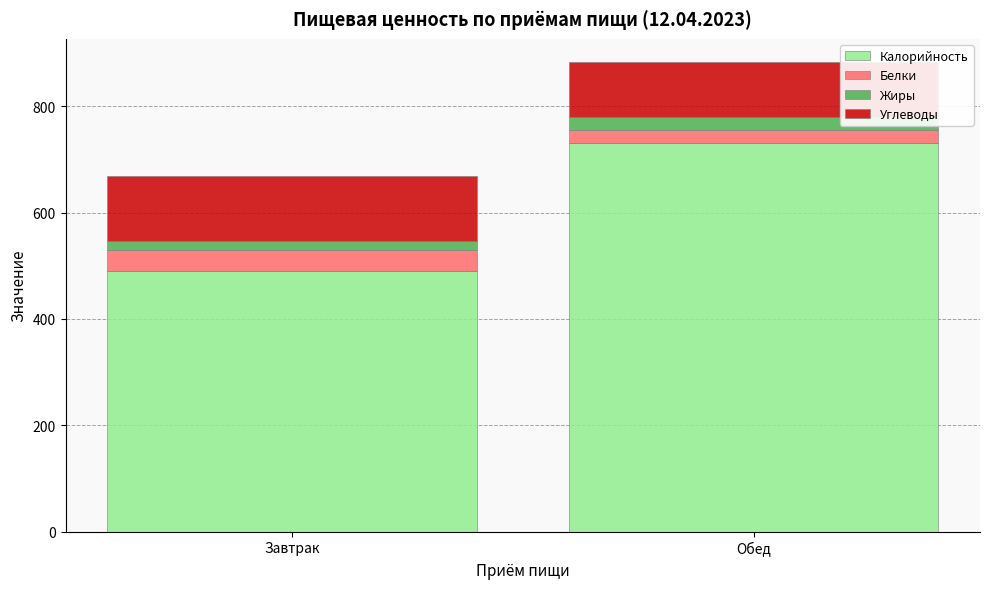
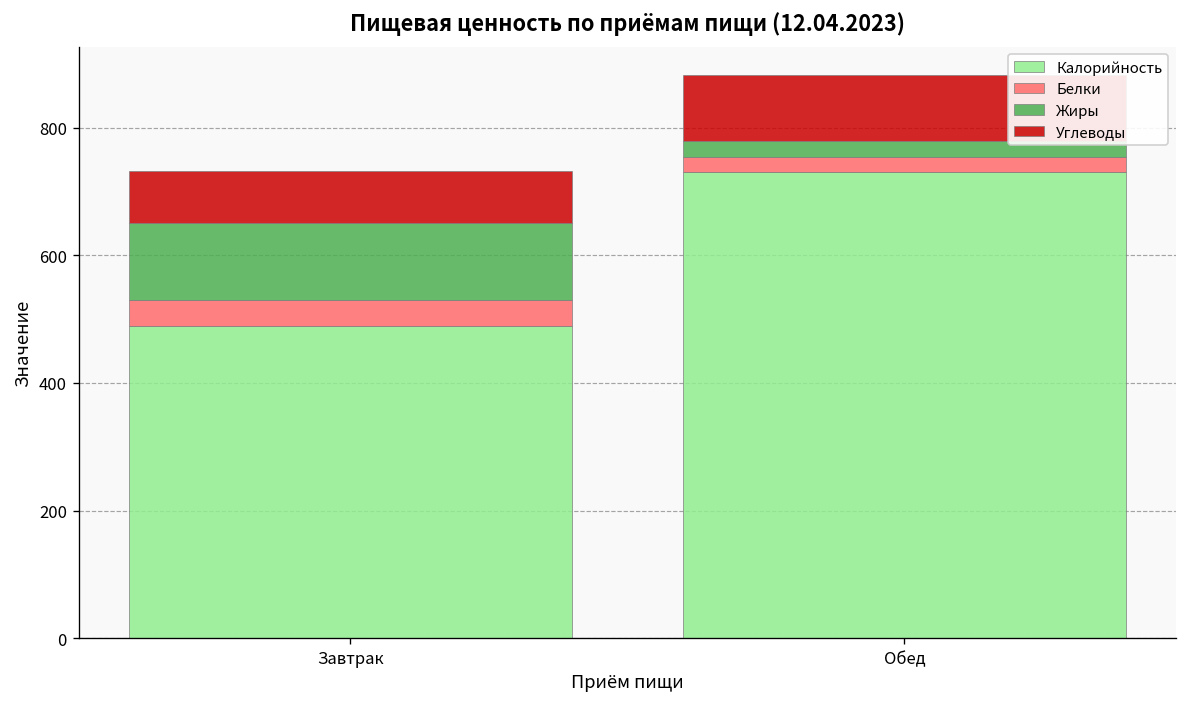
Жиры, Завтрак: 20 -> 120
Углеводы, Завтрак: 120 -> 80
